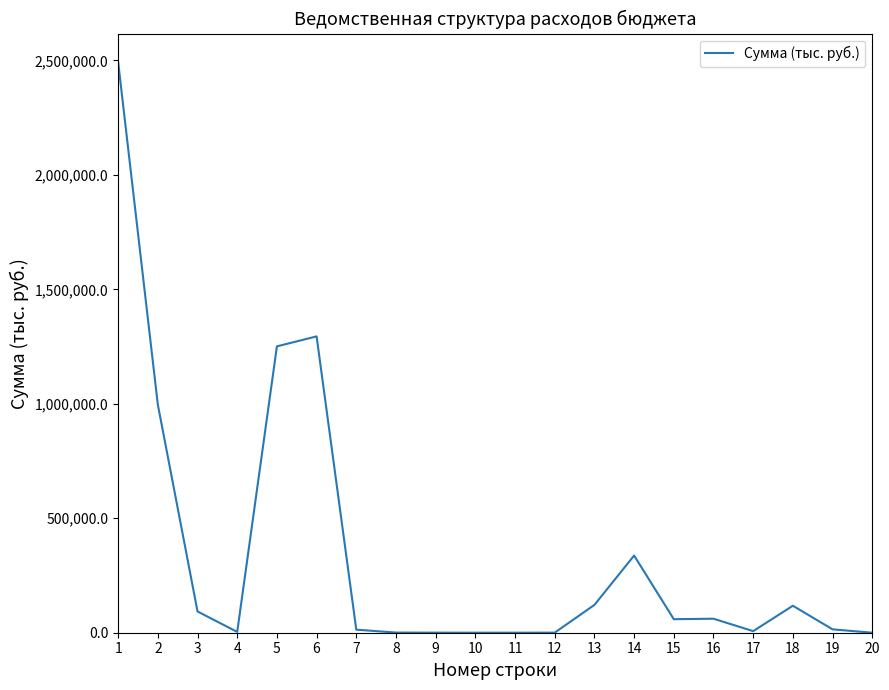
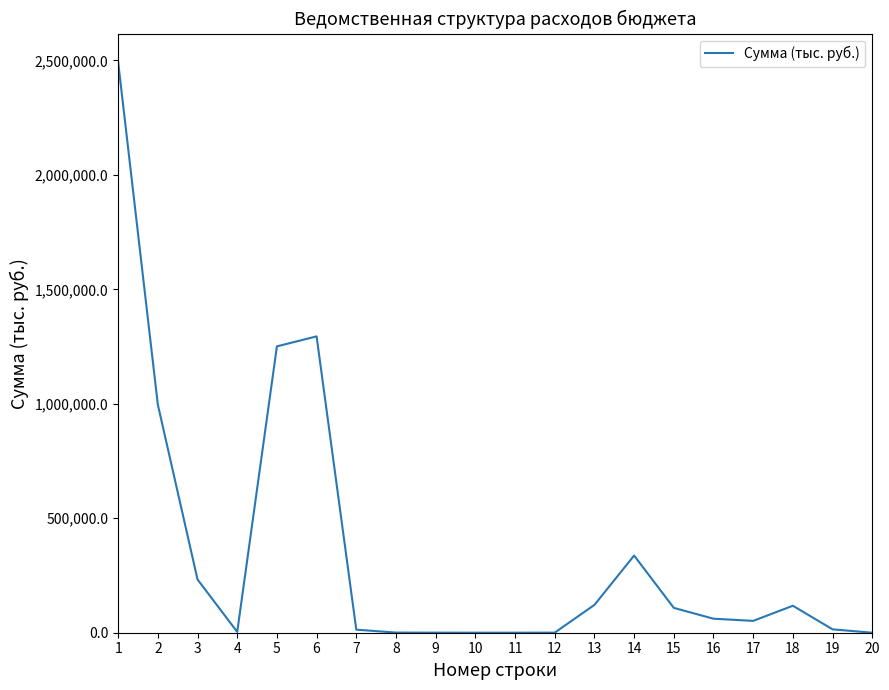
3: 90,000 -> 230,000
15: 60,000 -> 110,000
17: 10,000 -> 50,000
